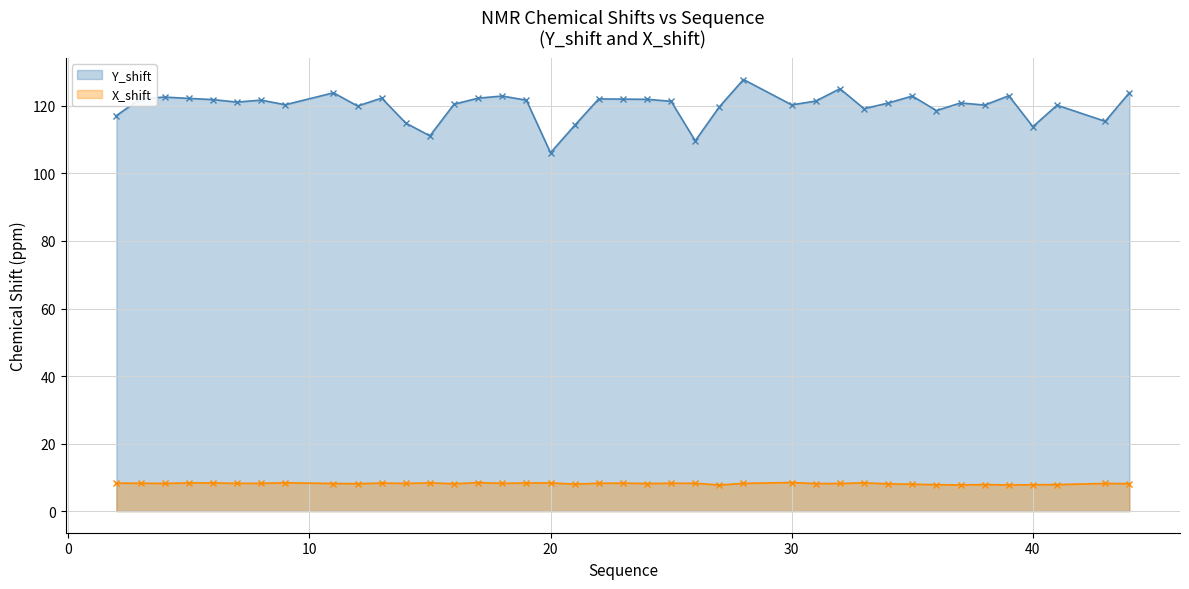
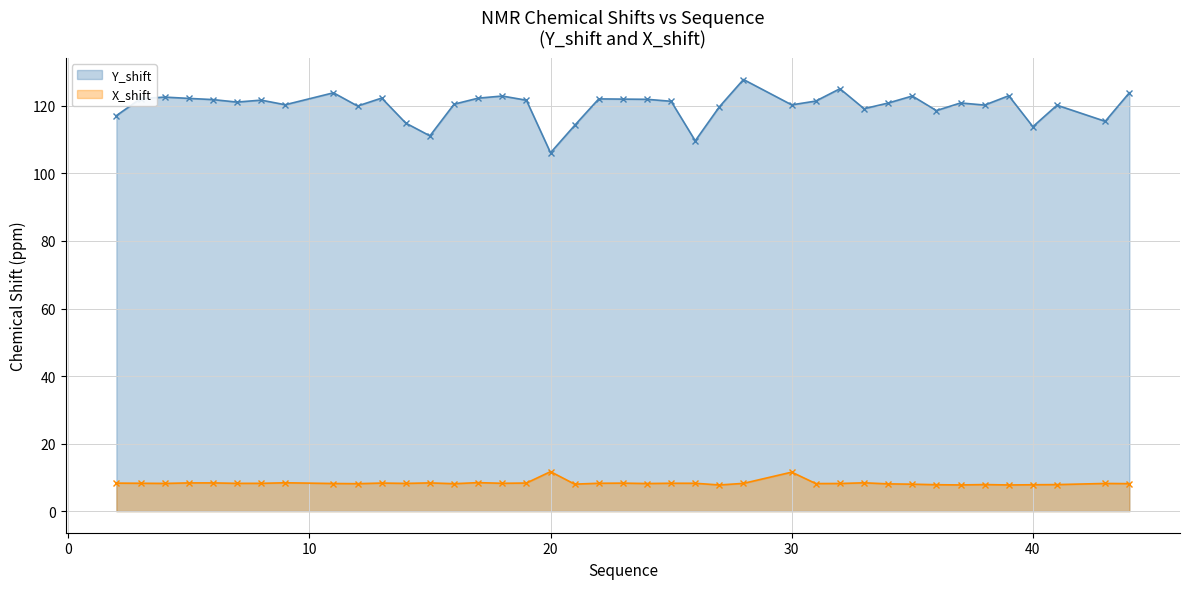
X_shift, 20: 8 -> 12
X_shift, 30: 8 -> 12
